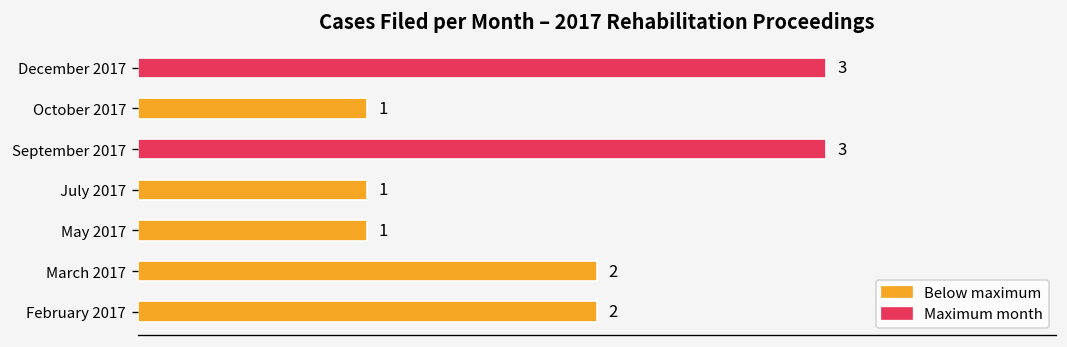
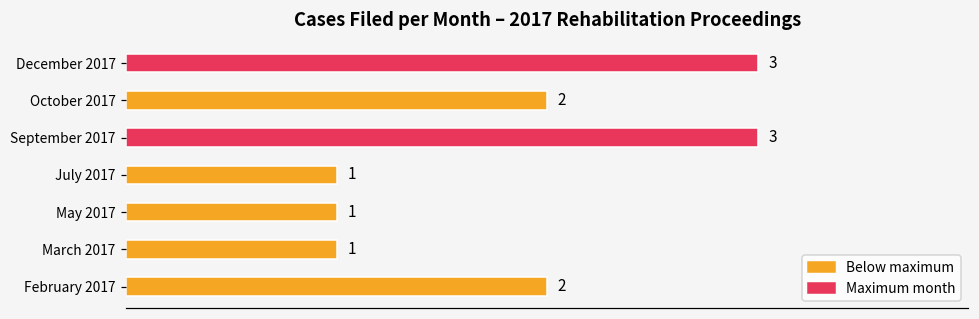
October 2017: 1 -> 2
March 2017: 2 -> 1
